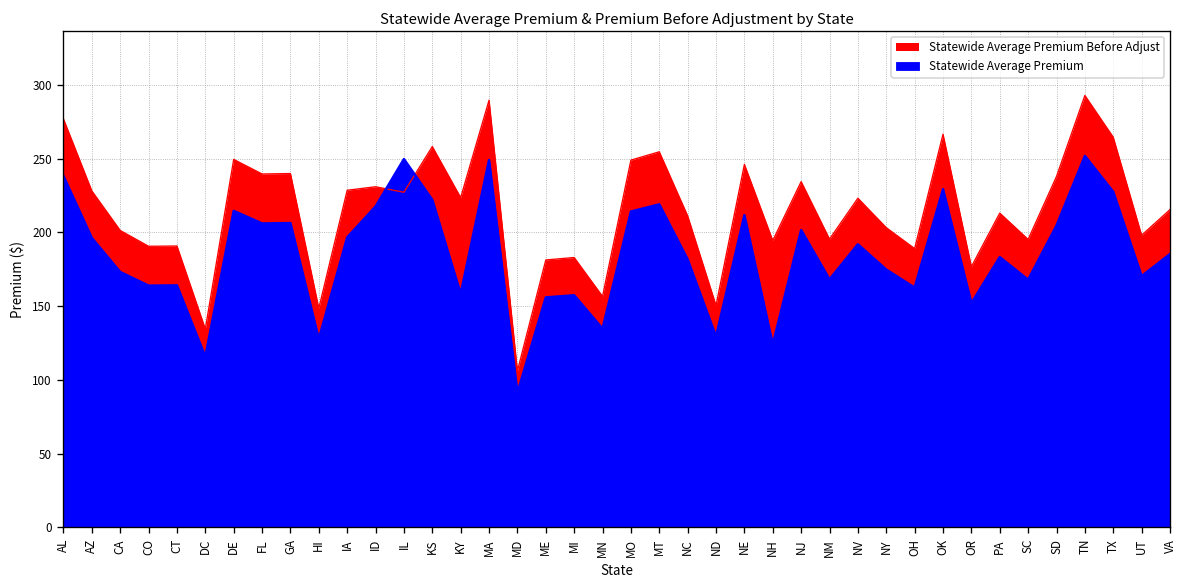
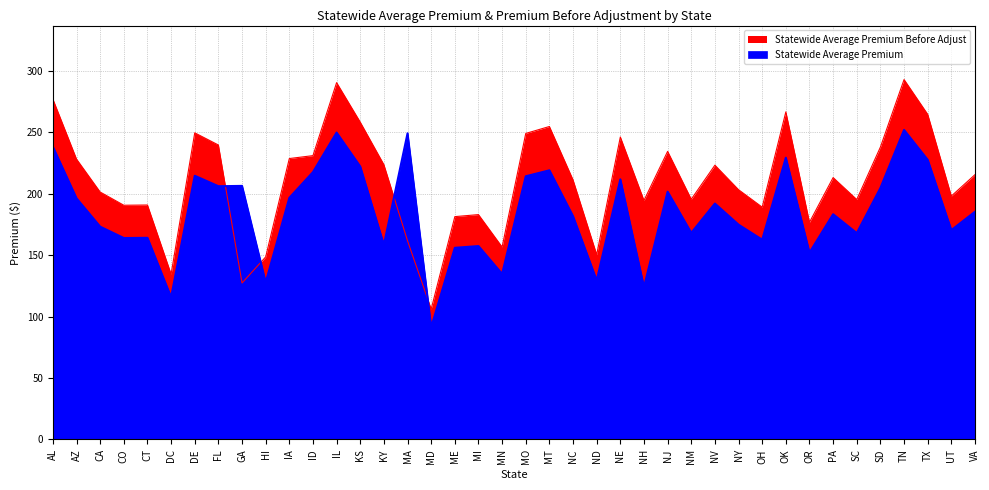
Statewide Average Premium Before Adjust, GA: 240 -> 127
Statewide Average Premium Before Adjust, IL: 227 -> 290
Statewide Average Premium Before Adjust, MA: 290 -> 162
